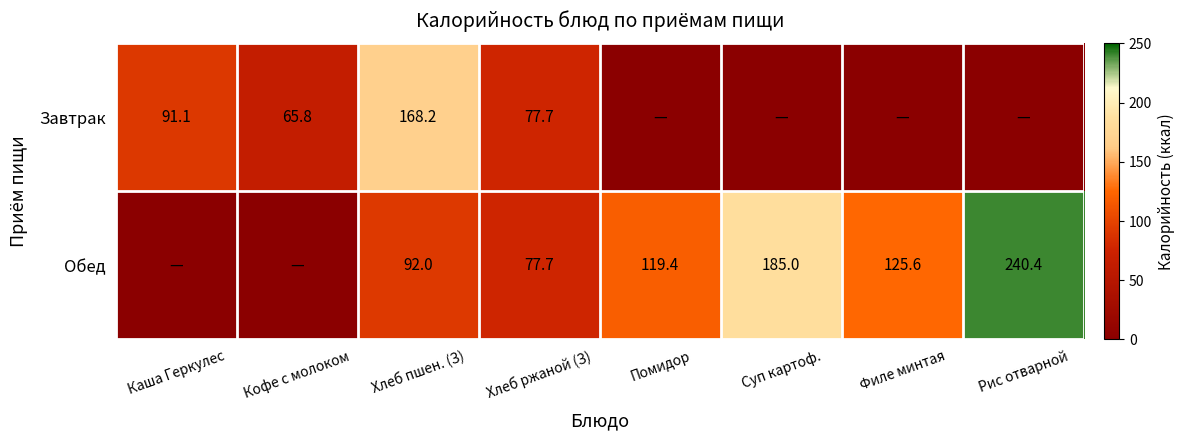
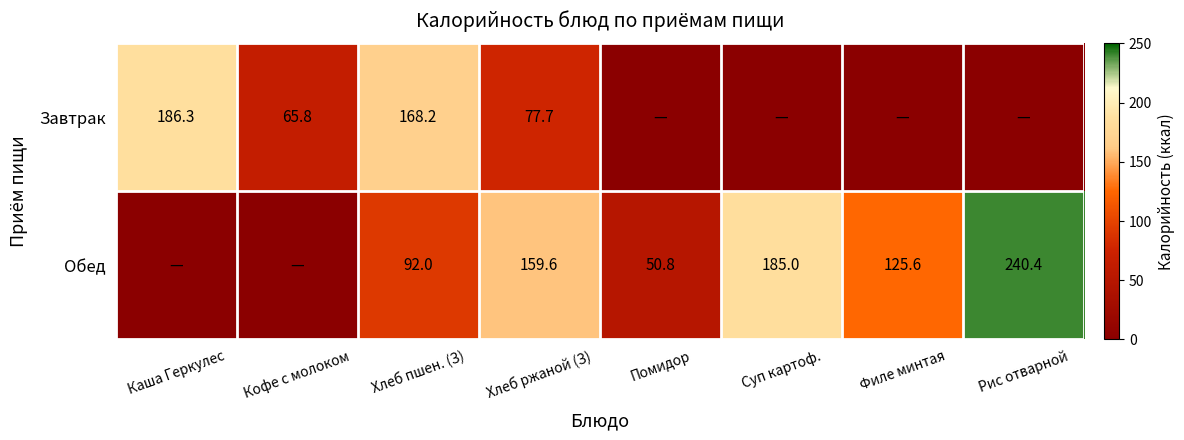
Завтрак, Каша Геркулес: 91.1 -> 186.3
Обед, Хлеб ржаной (З): 77.7 -> 159.6
Обед, Помидор: 119.4 -> 50.8
